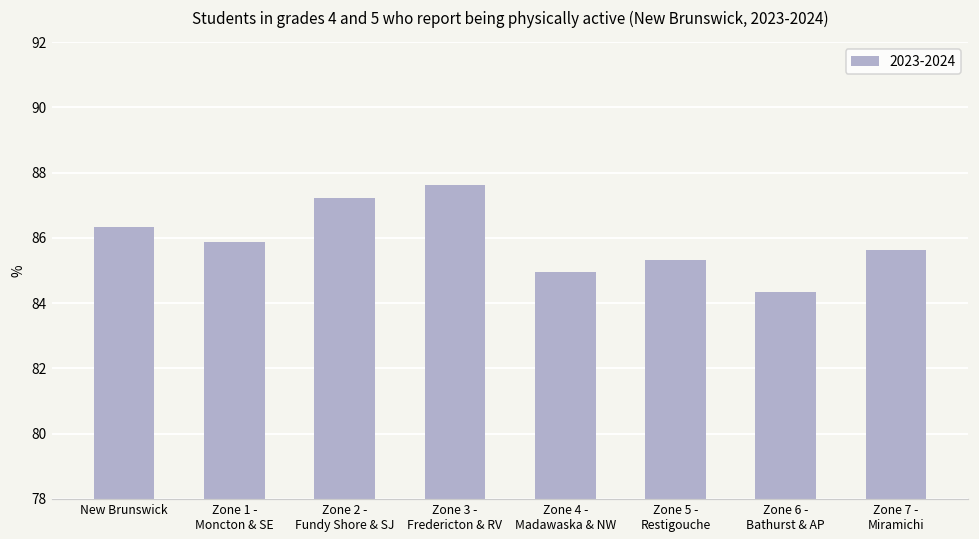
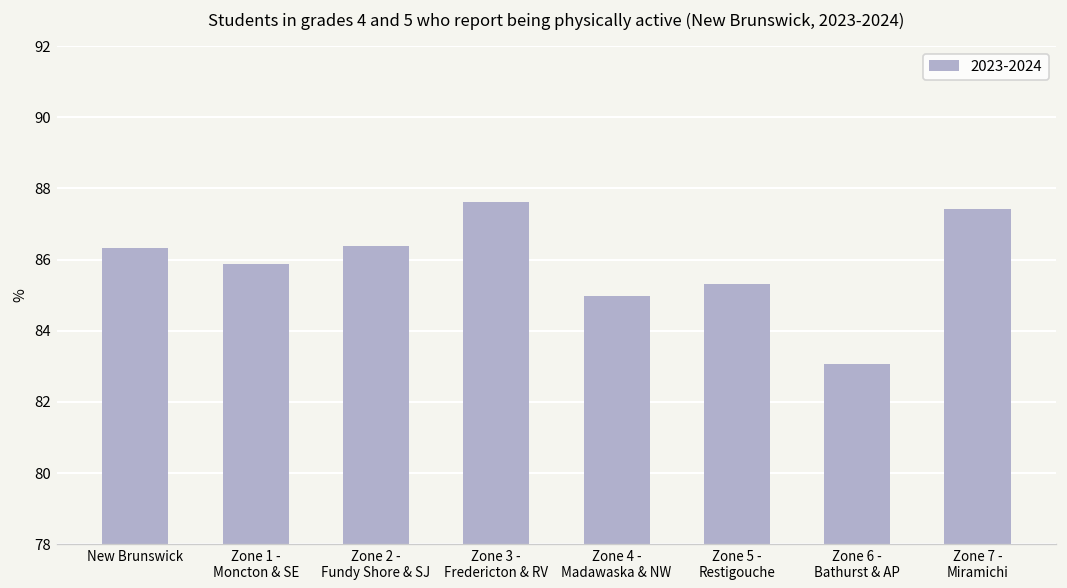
Zone 2 - Fundy Shore & SJ: 87.2 -> 86.4
Zone 6 - Bathurst & AP: 84.3 -> 83.1
Zone 7 - Miramichi: 85.6 -> 87.4
